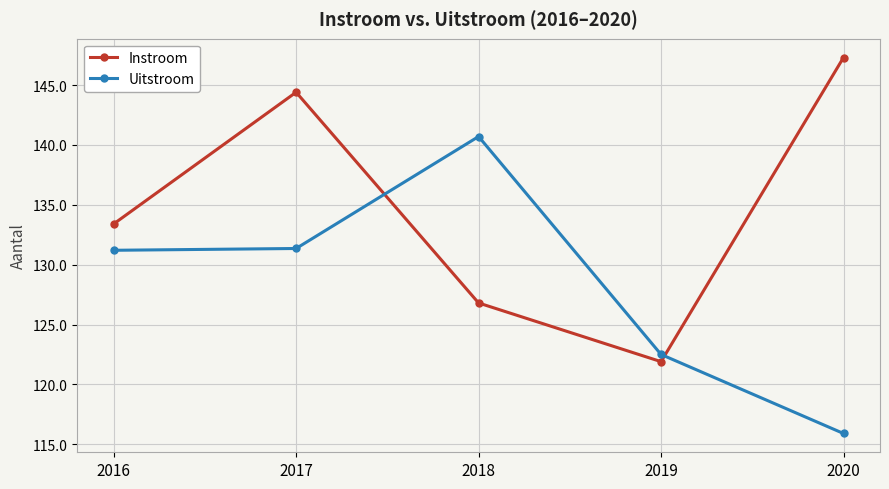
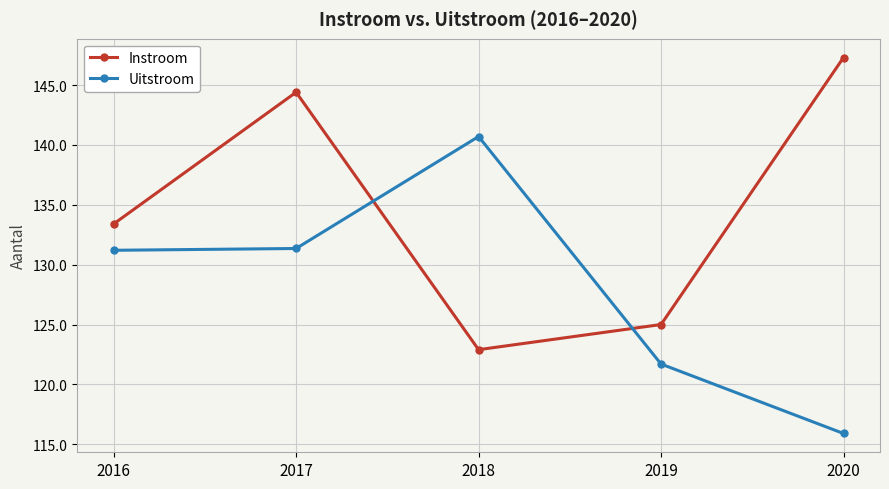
Instroom, 2018: 126.8 -> 122.9
Instroom, 2019: 121.9 -> 125.0
Uitstroom, 2019: 122.5 -> 121.7
